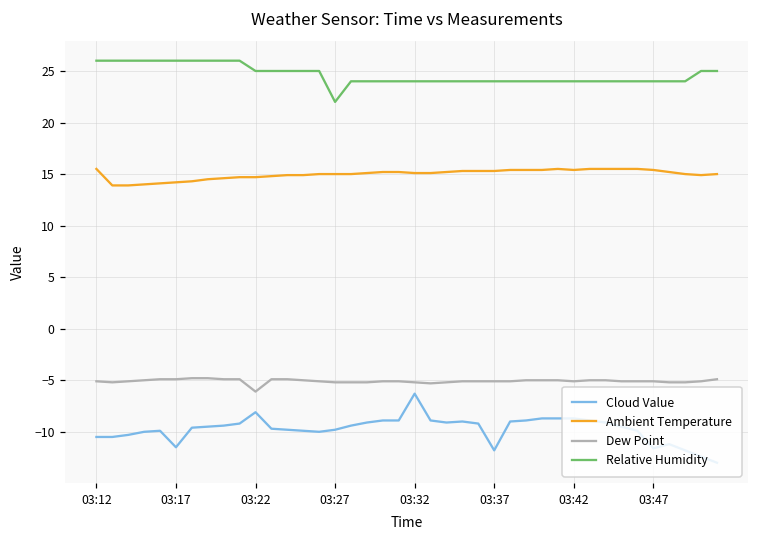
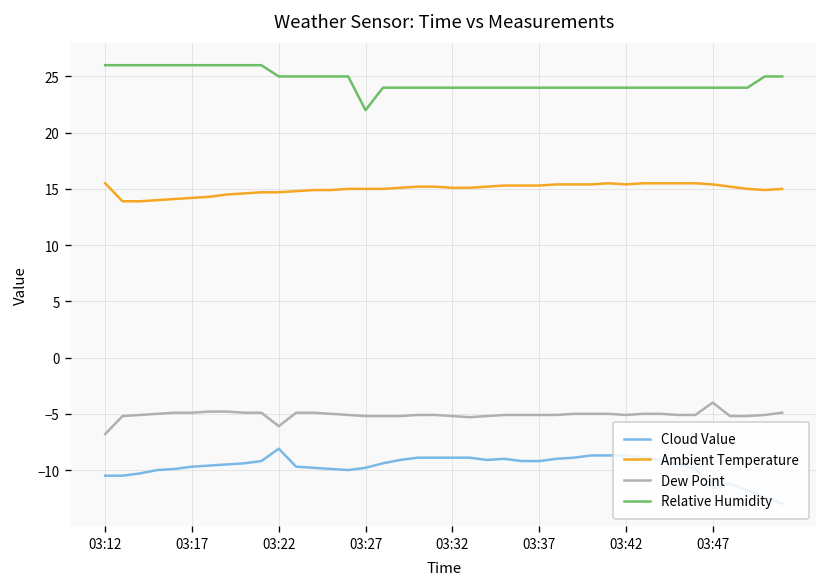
Dew Point, 03:12: -5 -> -7
Cloud Value, 03:17: -12 -> -10
Cloud Value, 03:32: -6 -> -9
Cloud Value, 03:37: -12 -> -9
Dew Point, 03:47: -5 -> -4
